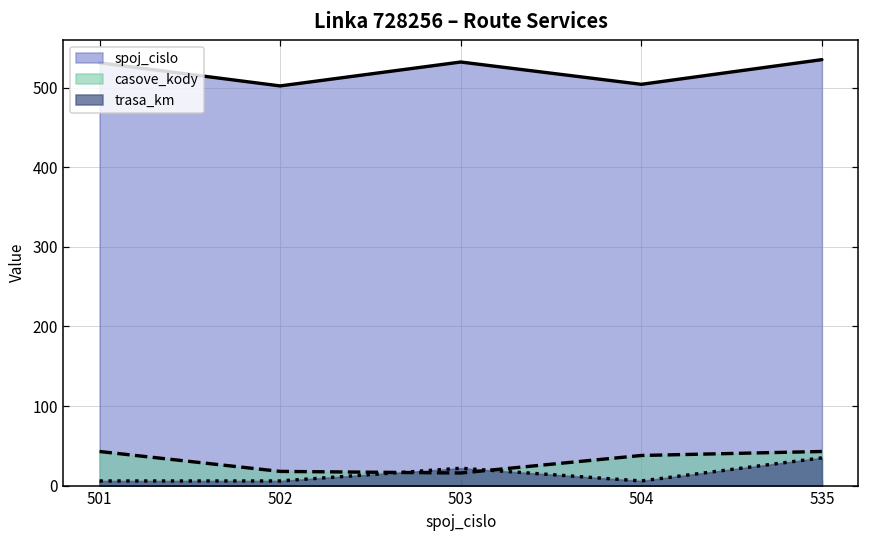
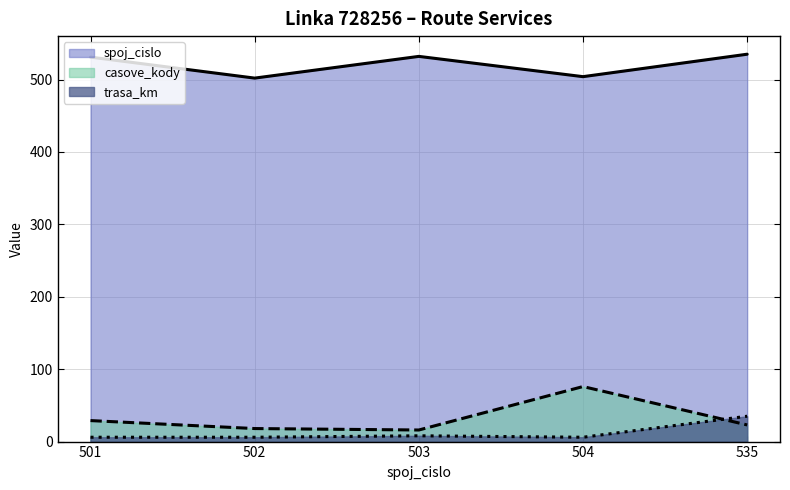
casove_kody, 501: 40 -> 30
trasa_km, 503: 20 -> 10
casove_kody, 504: 40 -> 80
casove_kody, 535: 40 -> 20
